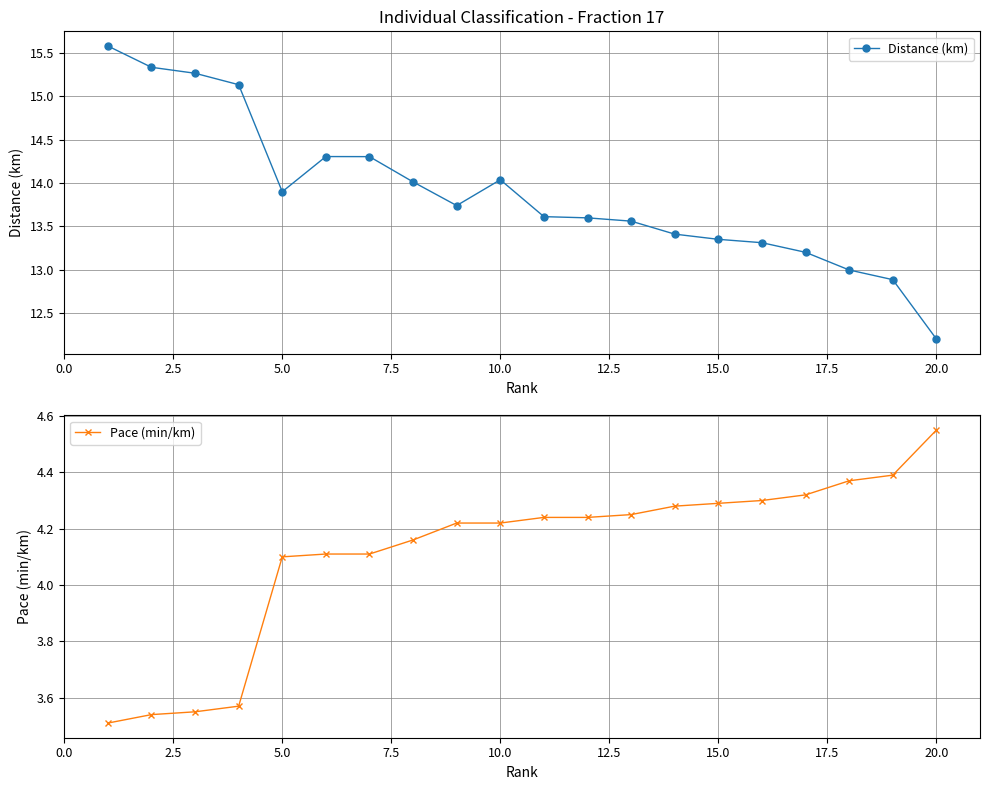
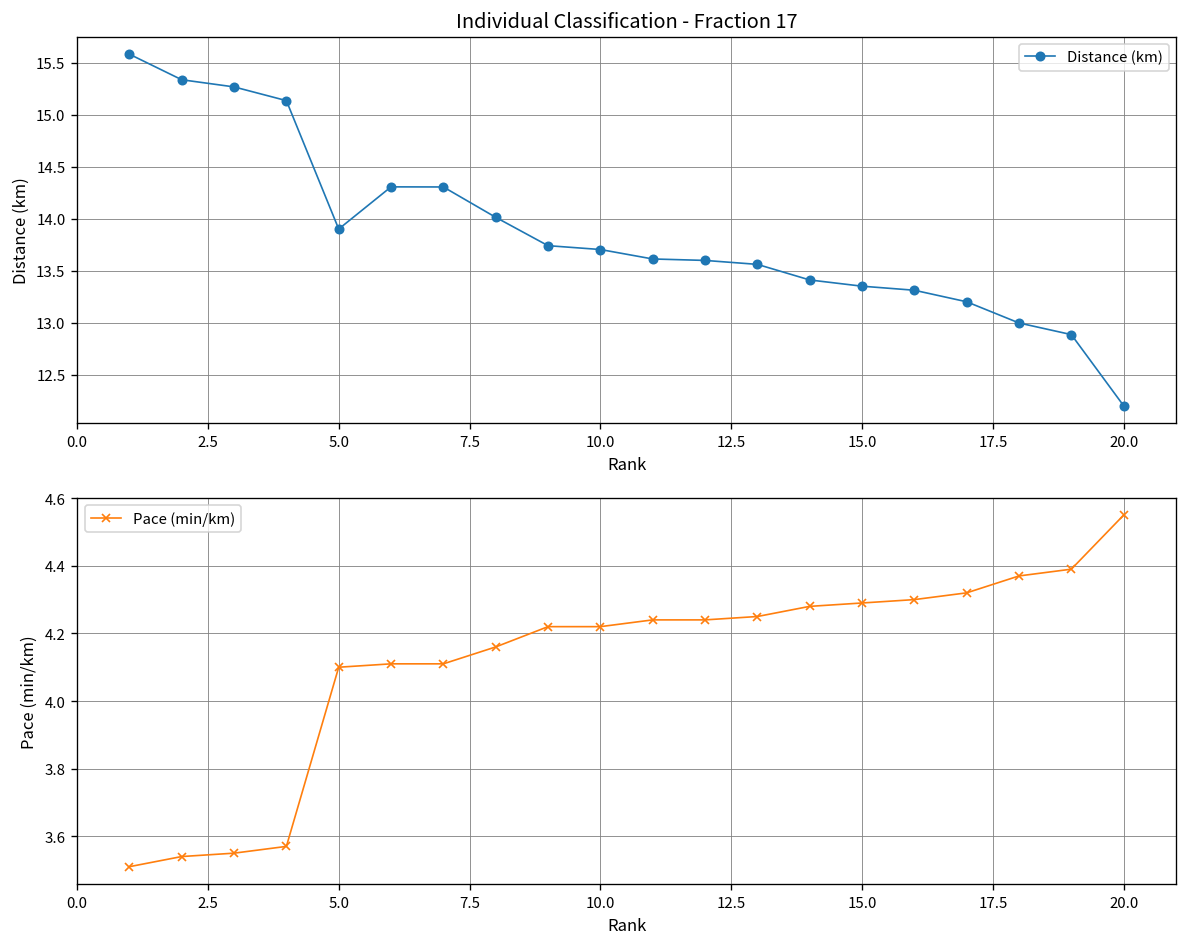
Individual Classification - Fraction 17, 10.0: 14.0 -> 13.7
